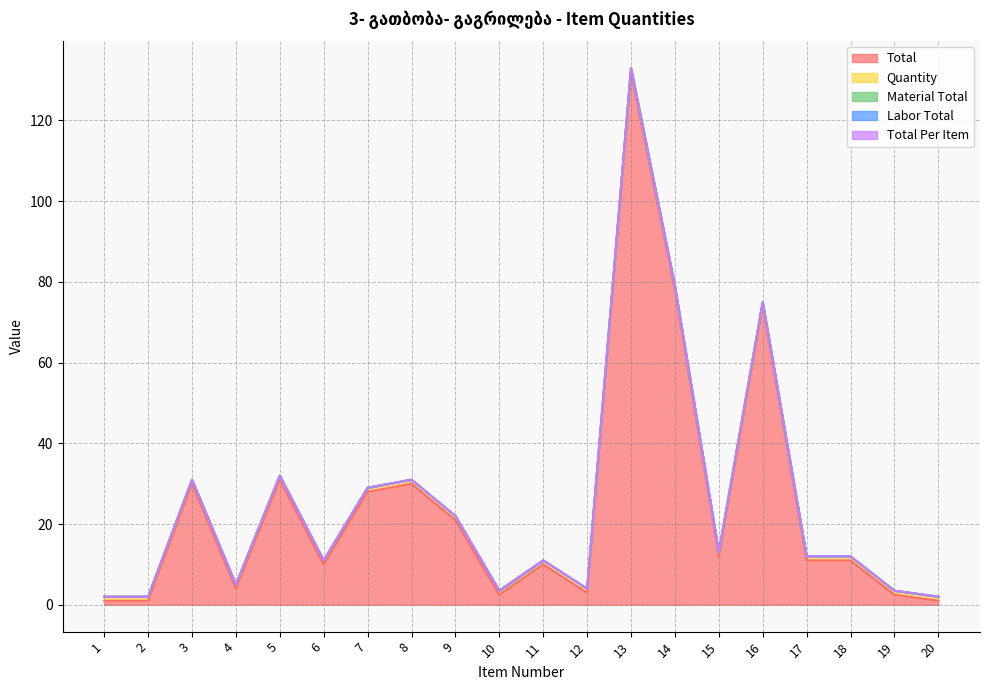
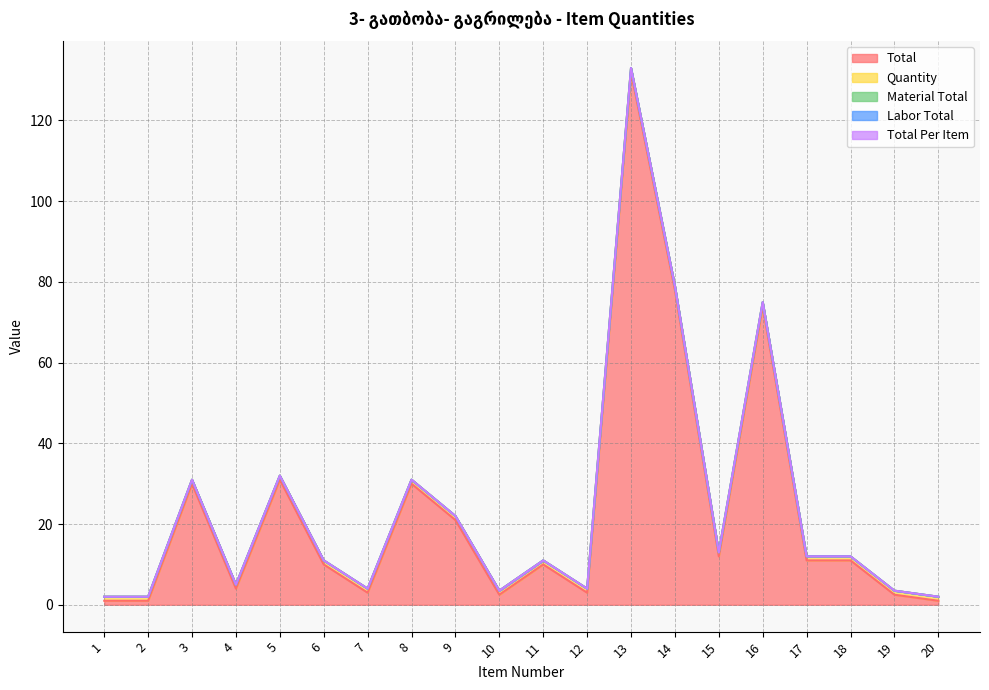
Total, 7: 28 -> 3
